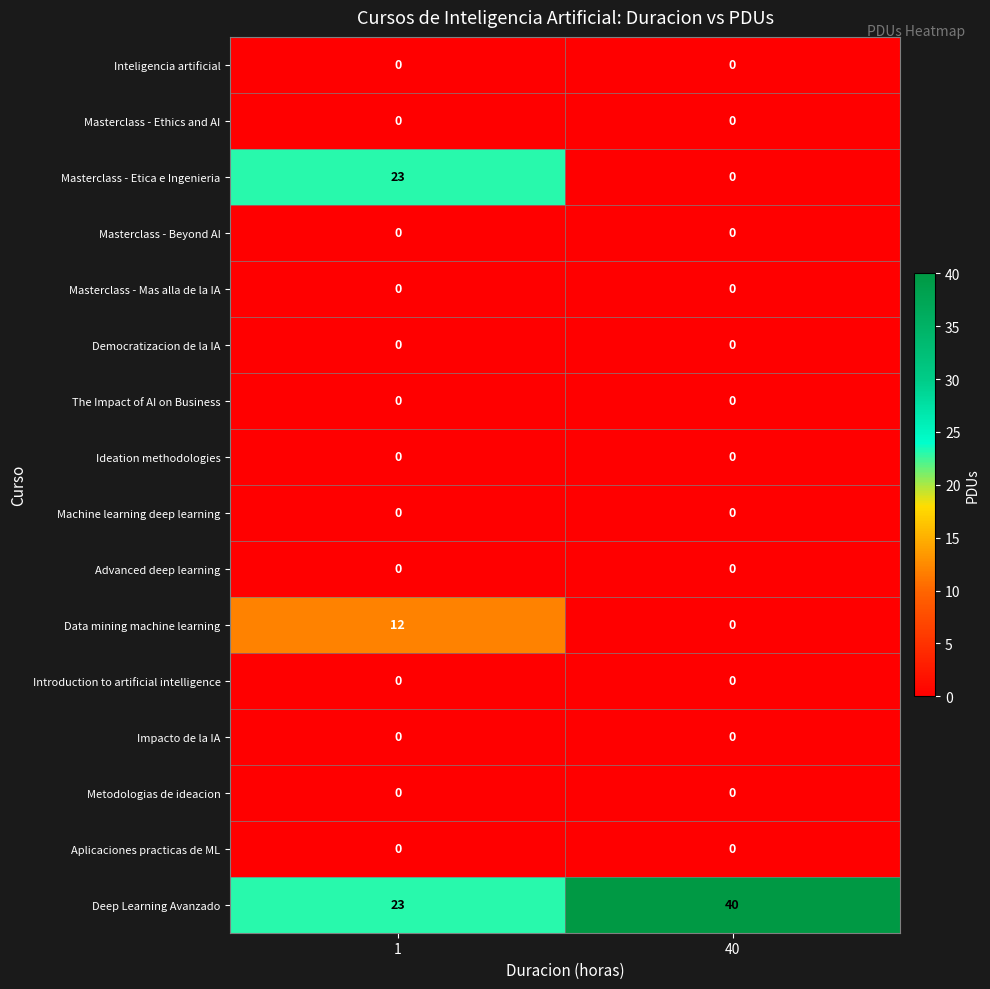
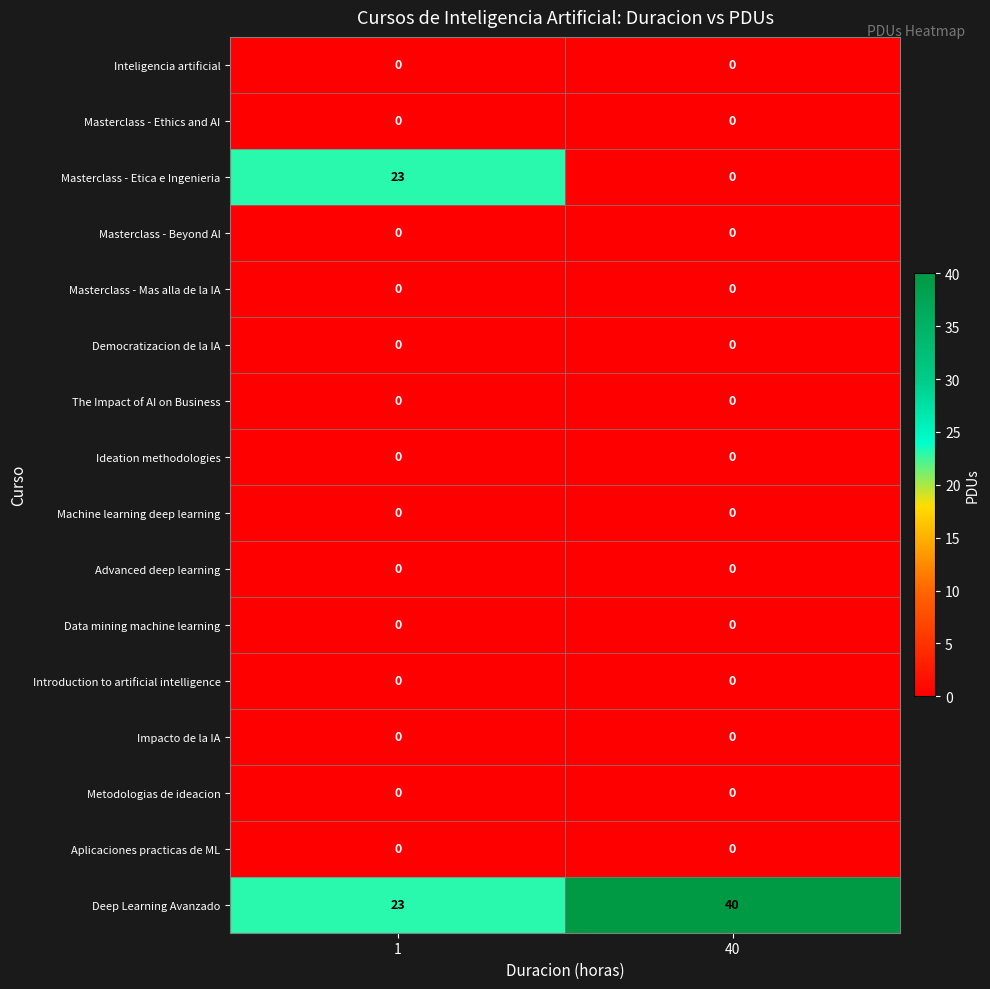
Data mining machine learning, 1: 12 -> 0
